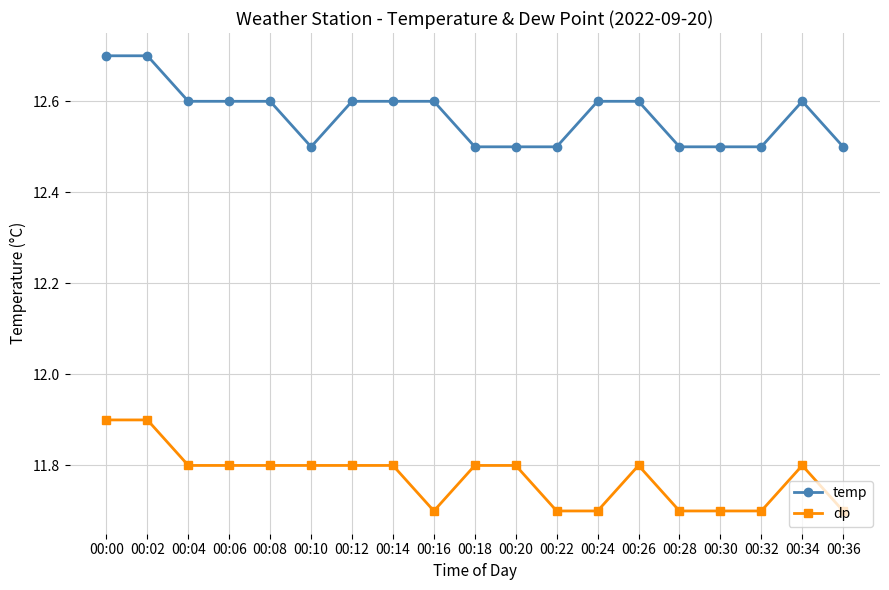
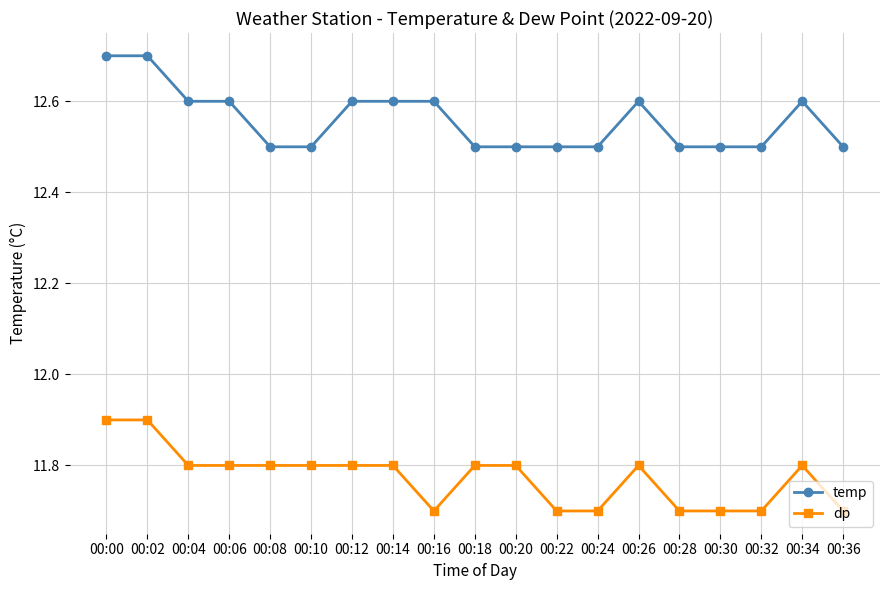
temp, 00:08: 12.6 -> 12.5
temp, 00:24: 12.6 -> 12.5
